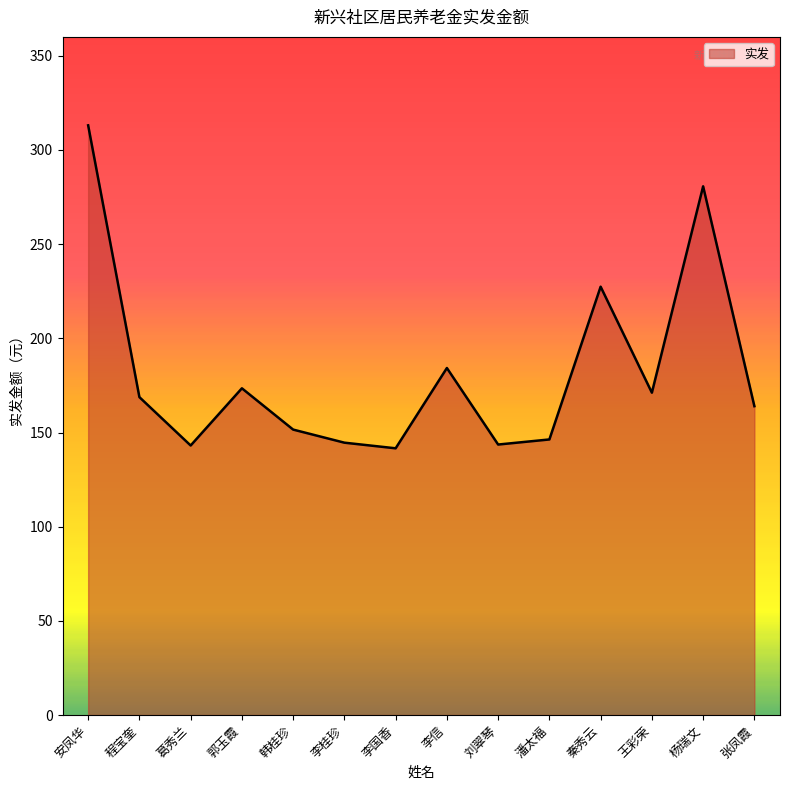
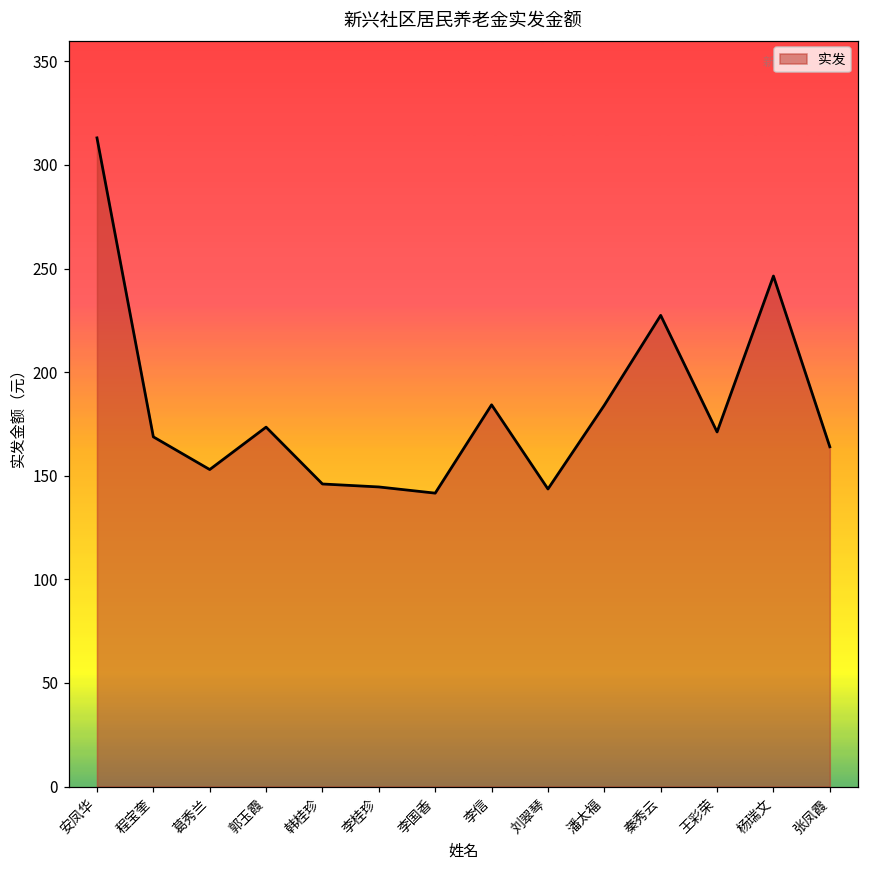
葛秀兰: 143 -> 153
韩桂珍: 152 -> 146
潘太福: 146 -> 184
杨瑞文: 281 -> 246
